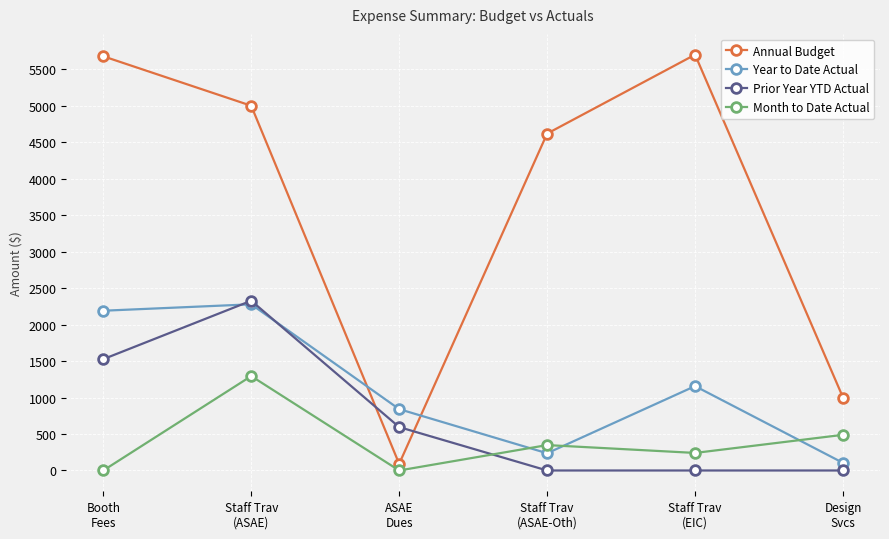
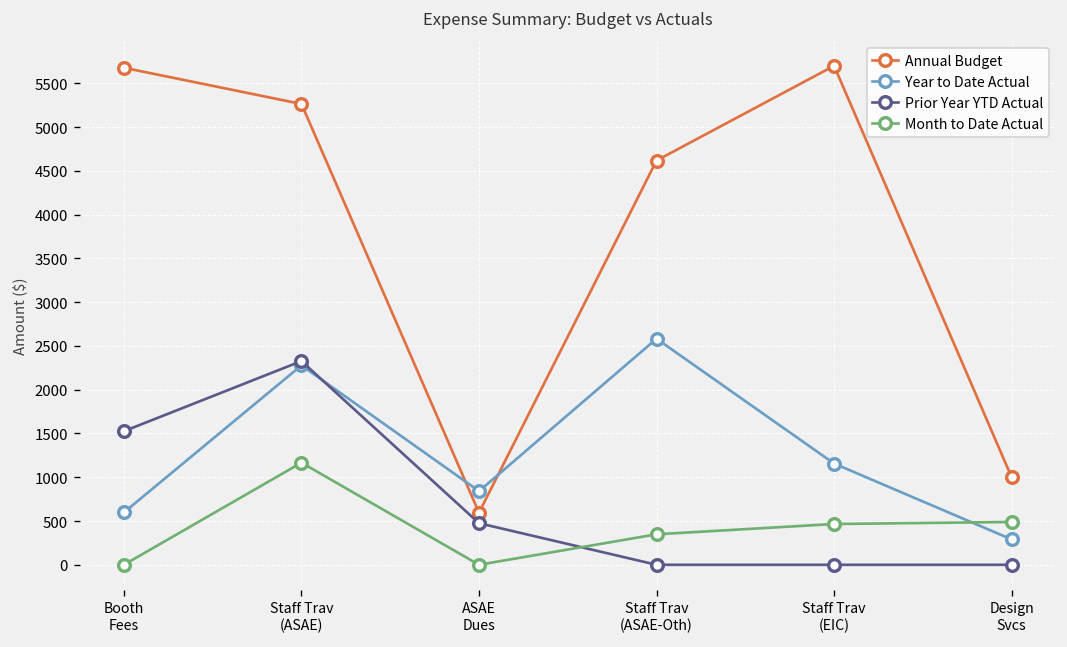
Year to Date Actual, Booth Fees: 2200 -> 600
Annual Budget, Staff Trav (ASAE): 5000 -> 5300
Month to Date Actual, Staff Trav (ASAE): 1300 -> 1200
Annual Budget, ASAE Dues: 100 -> 600
Prior Year YTD Actual, ASAE Dues: 600 -> 500
Year to Date Actual, Staff Trav (ASAE-Oth): 200 -> 2600
Month to Date Actual, Staff Trav (EIC): 200 -> 500
Year to Date Actual, Design Svcs: 100 -> 300
